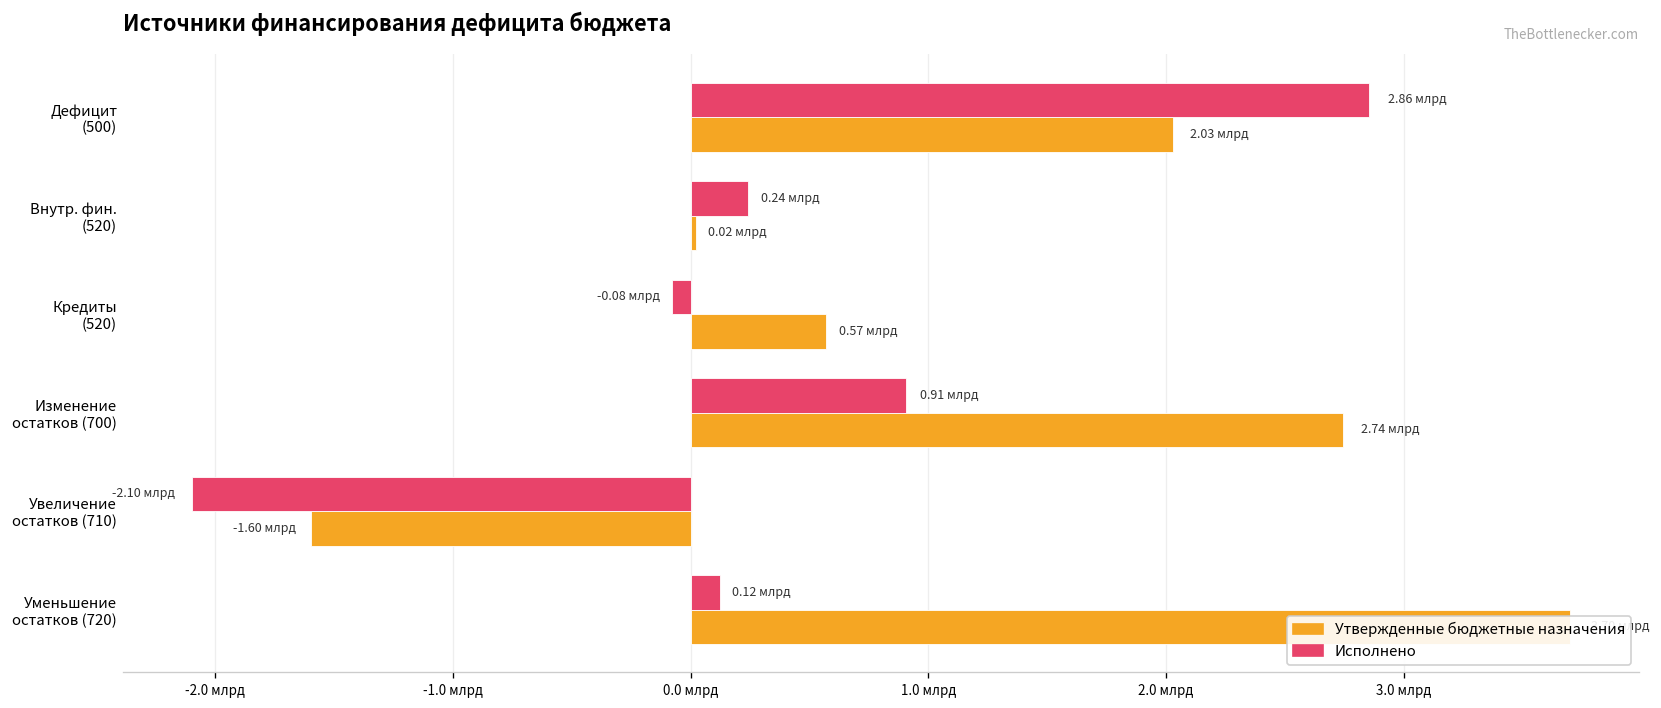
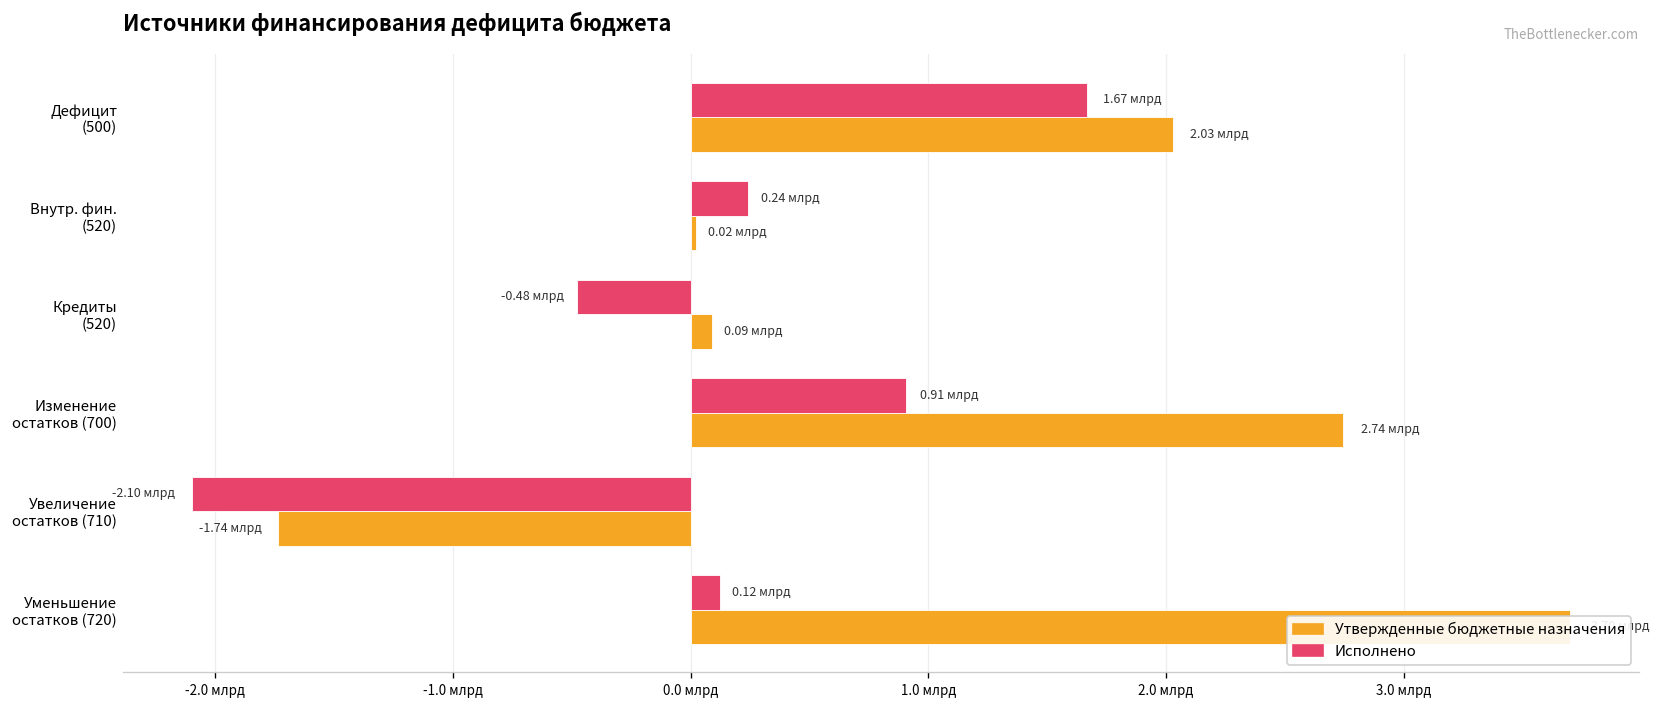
Исполнено, Дефицит (500): 2.86 -> 1.67
Исполнено, Кредиты (520): -0.08 -> -0.48
Утвержденные бюджетные назначения, Кредиты (520): 0.57 -> 0.09
Утвержденные бюджетные назначения, Увеличение остатков (710): -1.60 -> -1.74
